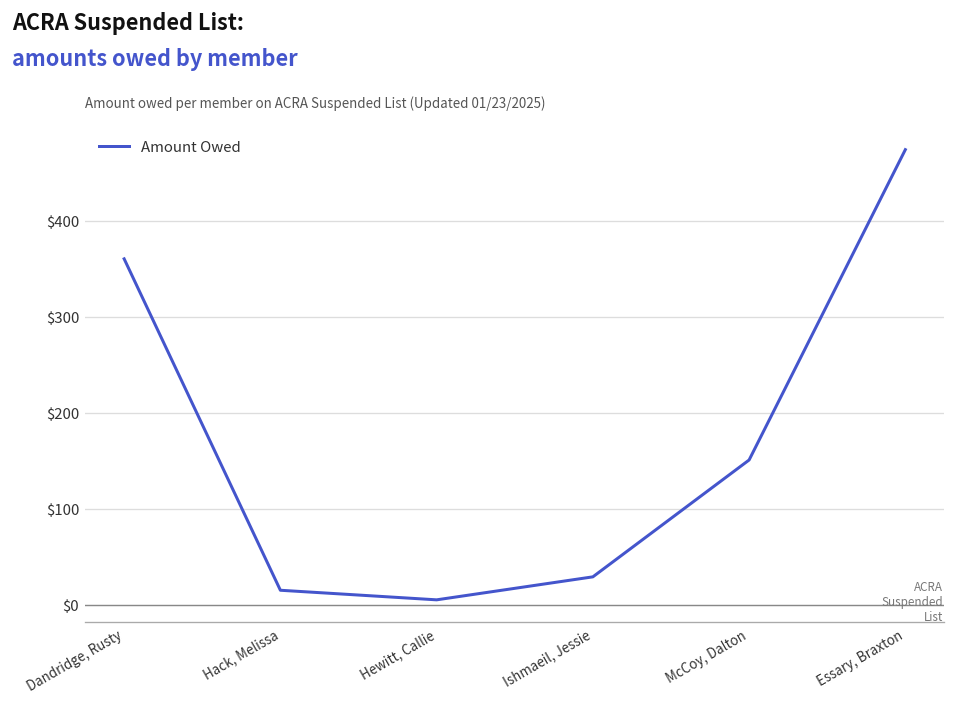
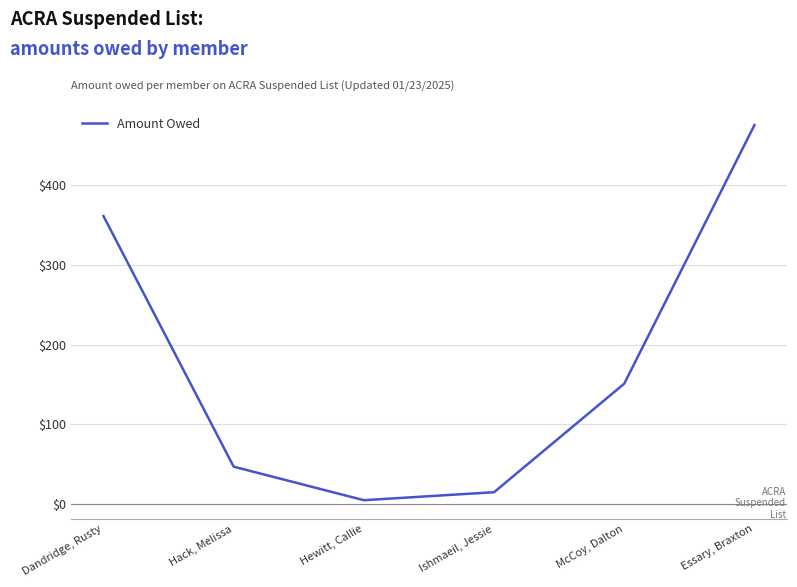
Hack, Melissa: $20 -> $50
Ishmaeil, Jessie: $30 -> $20
